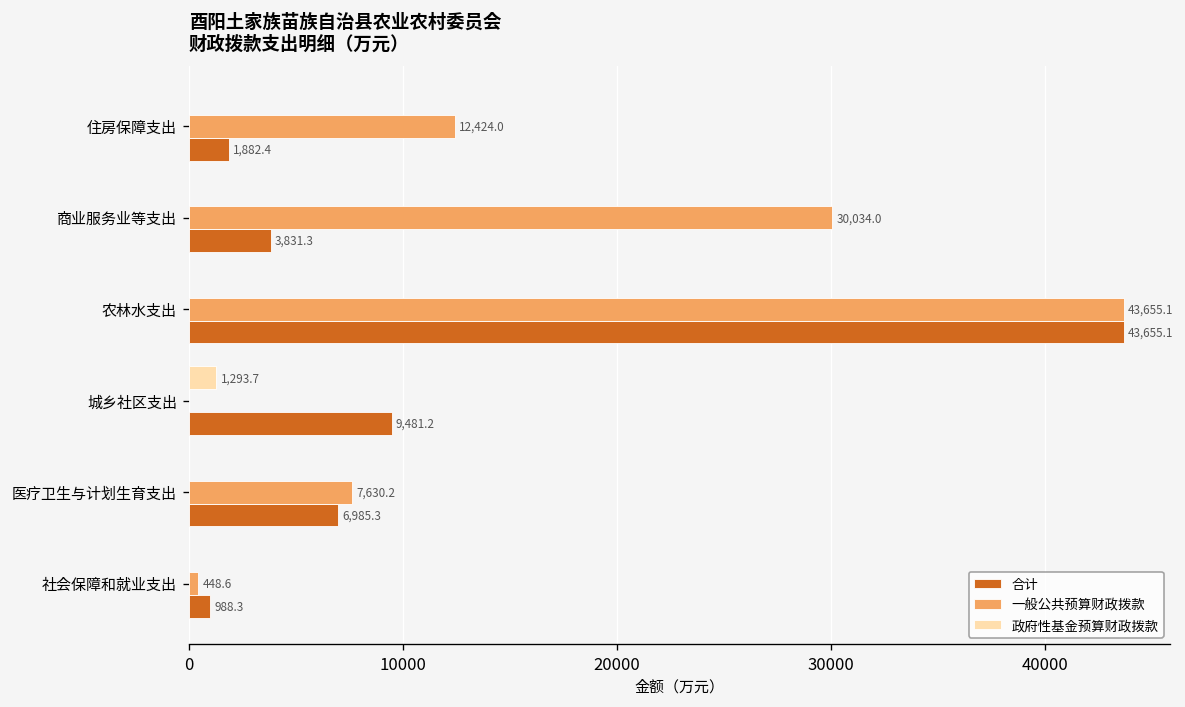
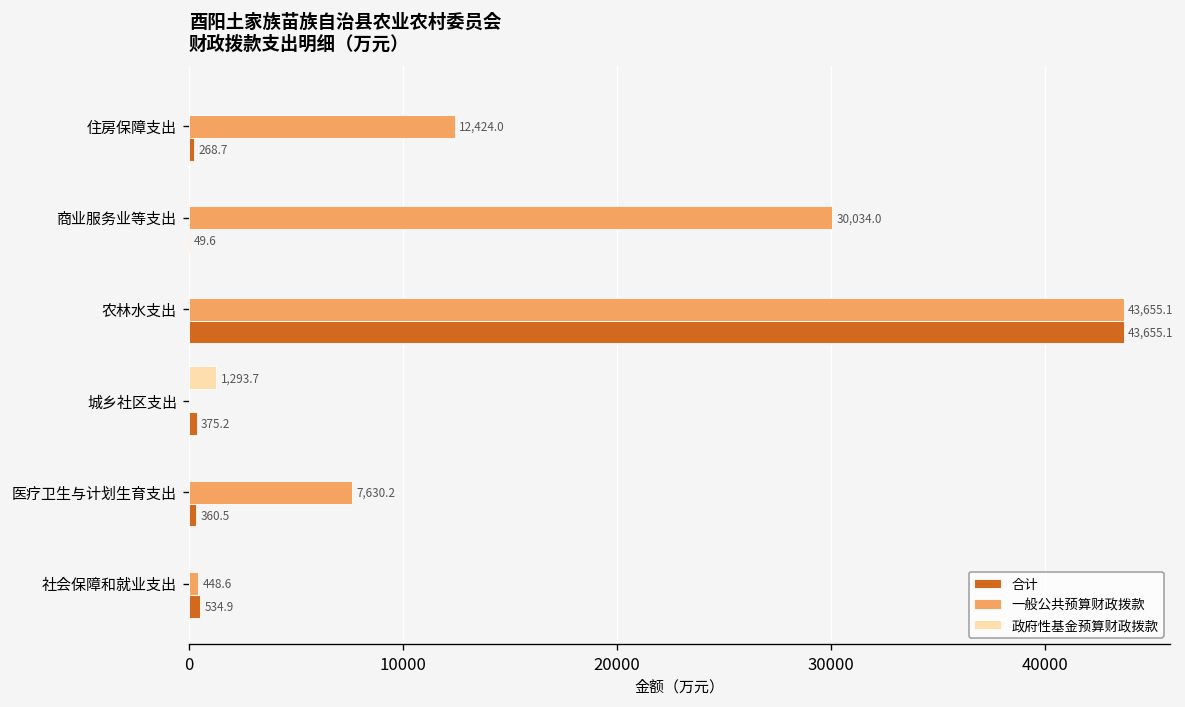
合计, 住房保障支出: 1,882.4 -> 268.7
合计, 商业服务业等支出: 3,831.3 -> 49.6
合计, 城乡社区支出: 9,481.2 -> 375.2
合计, 医疗卫生与计划生育支出: 6,985.3 -> 360.5
合计, 社会保障和就业支出: 988.3 -> 534.9
